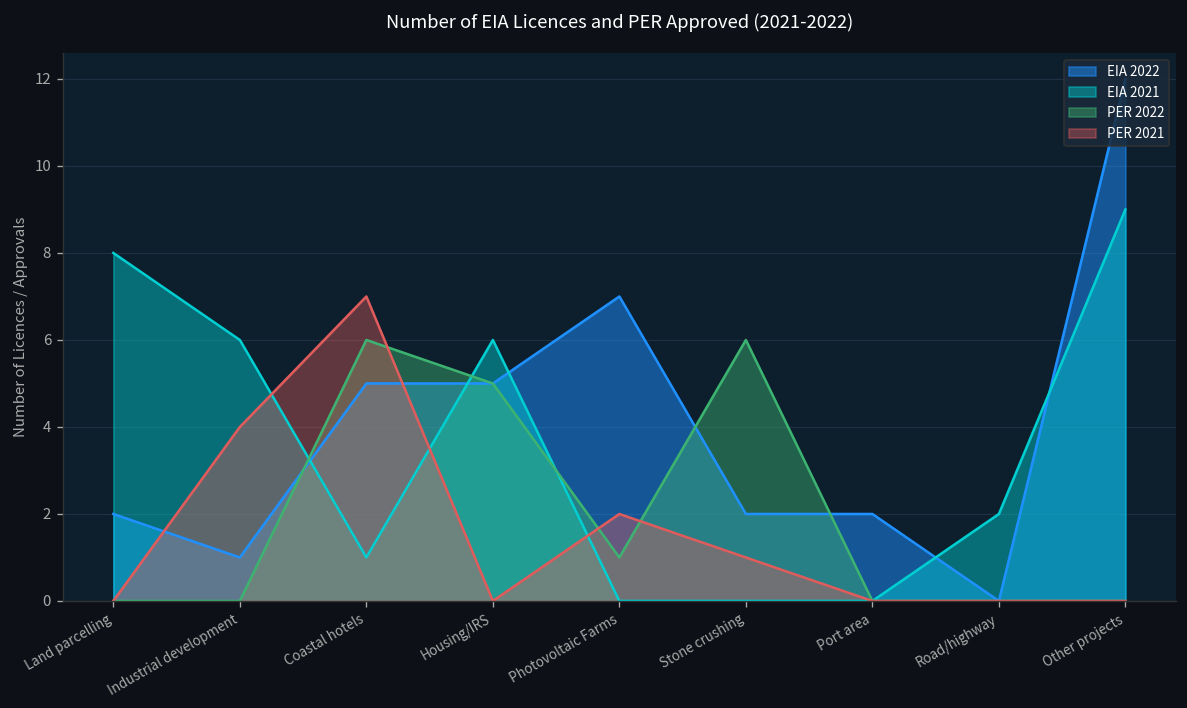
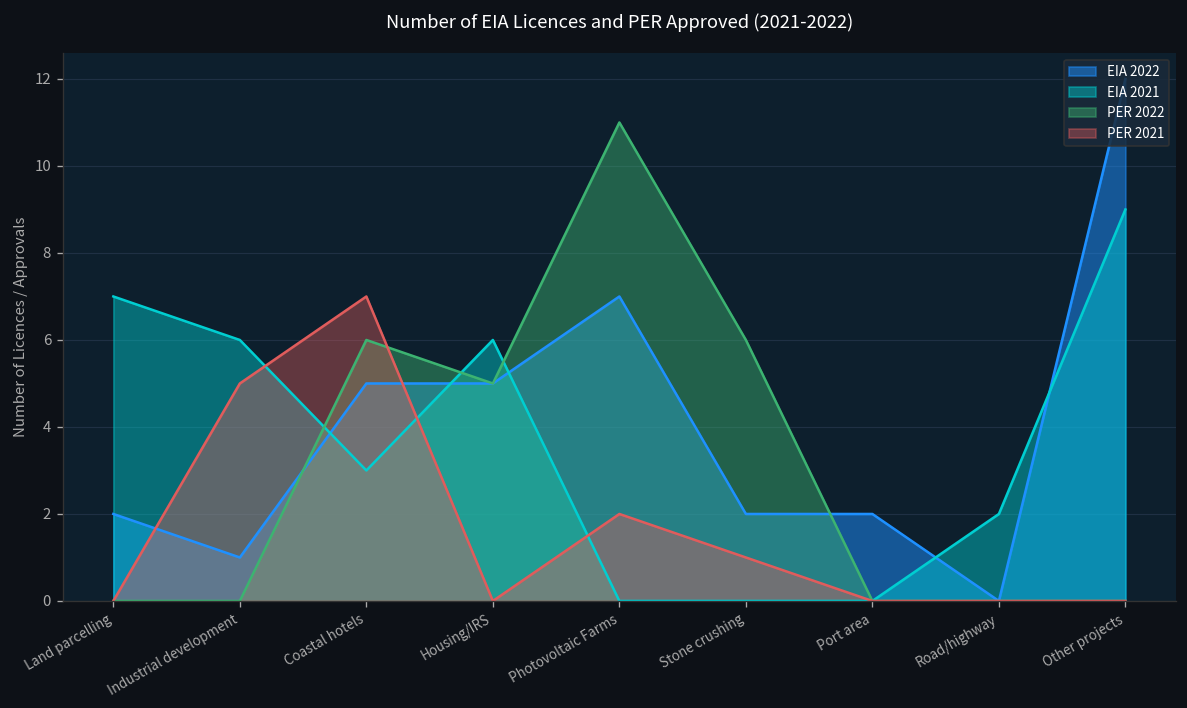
EIA 2021, Land parcelling: 8 -> 7
PER 2021, Industrial development: 4 -> 5
EIA 2021, Coastal hotels: 1 -> 3
PER 2022, Photovoltaic Farms: 1 -> 11
